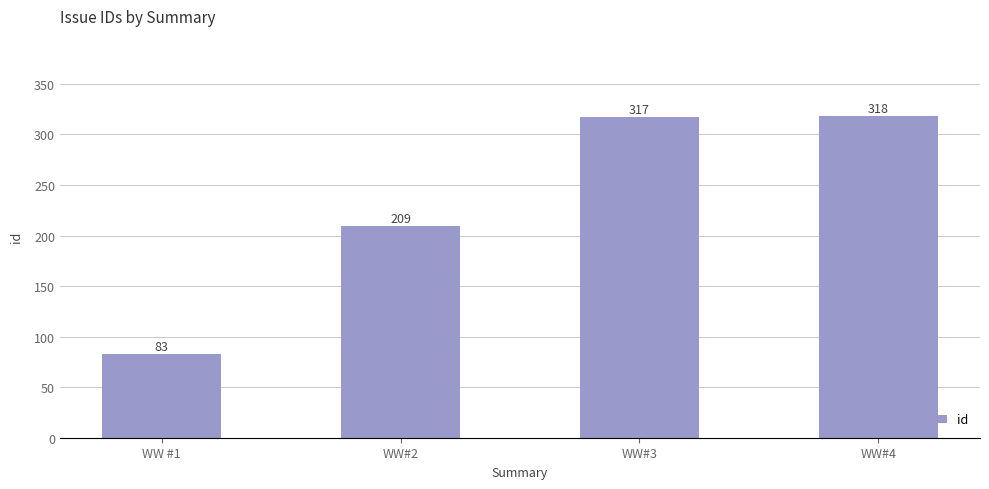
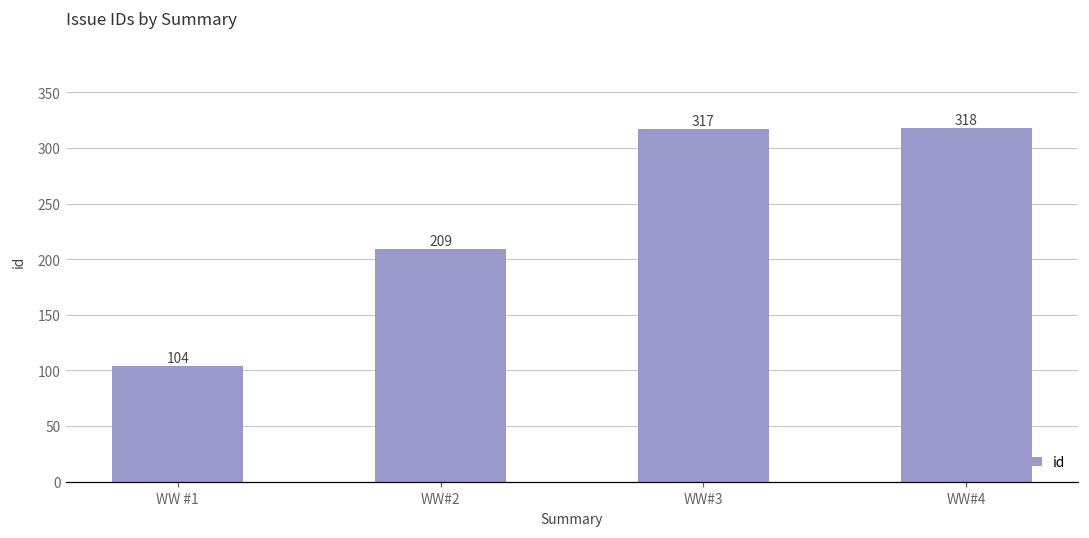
WW #1: 83 -> 104
